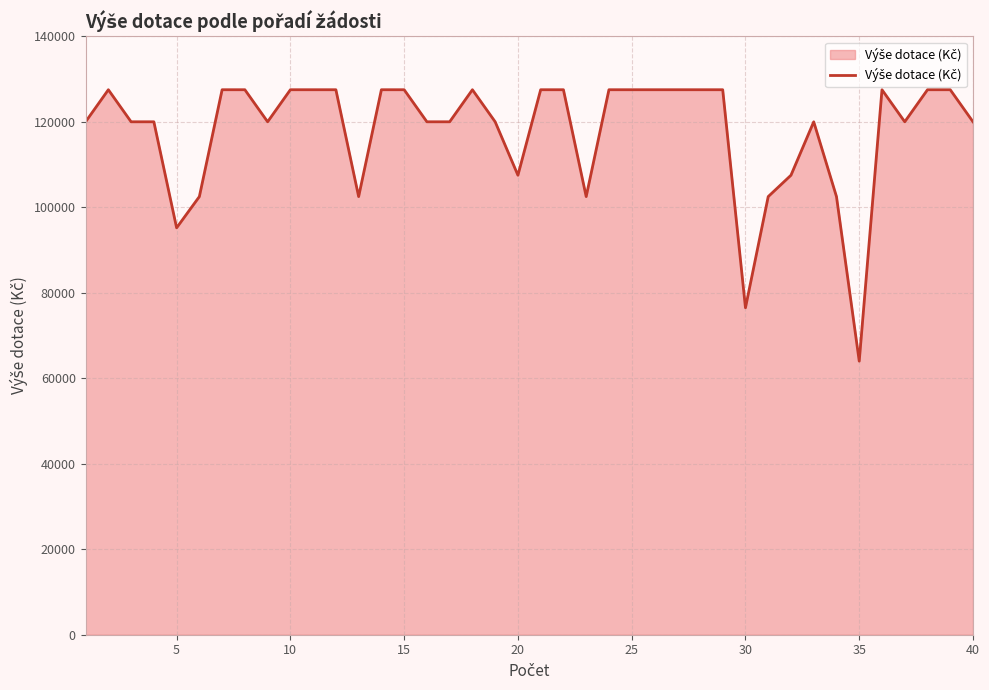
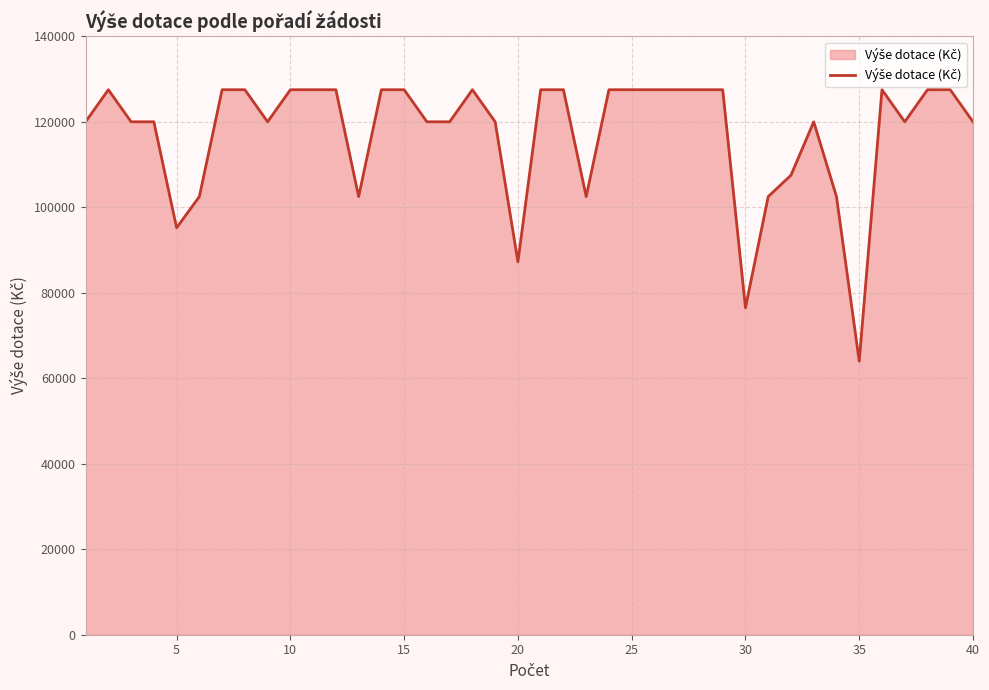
20: 108000 -> 87000
